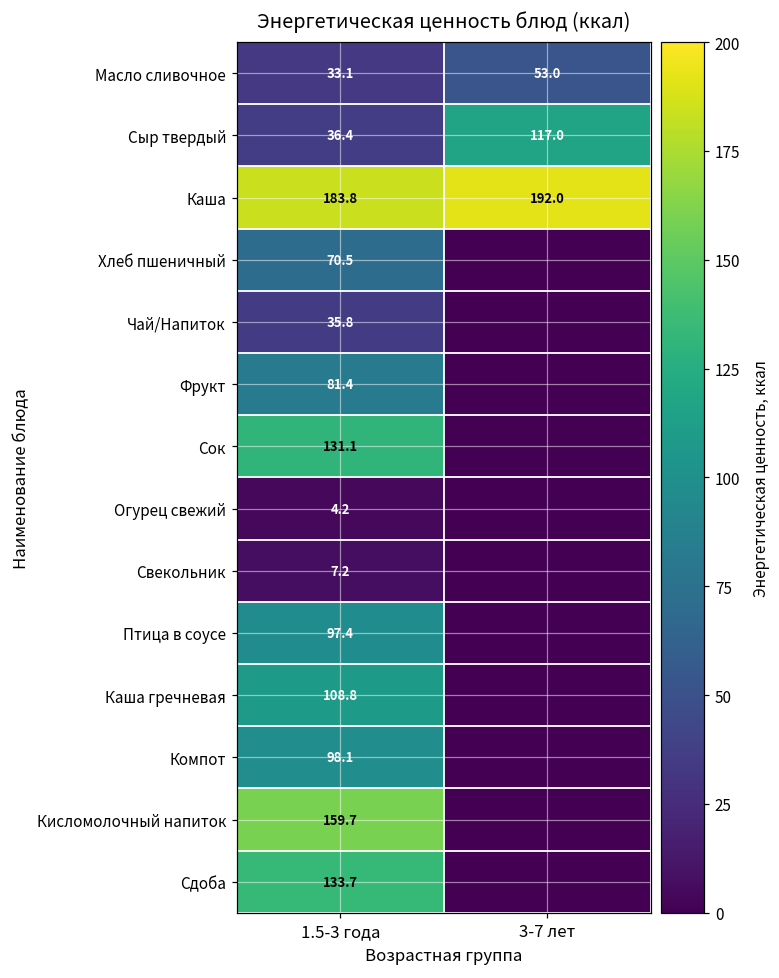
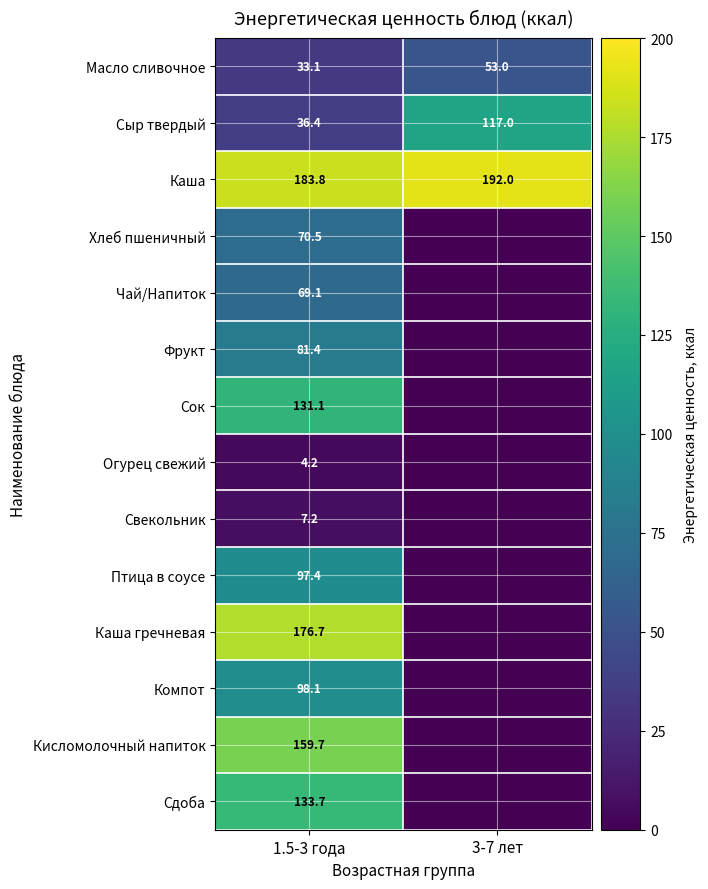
Чай/Напиток, 1.5-3 года: 35.8 -> 69.1
Каша гречневая, 1.5-3 года: 108.8 -> 176.7
